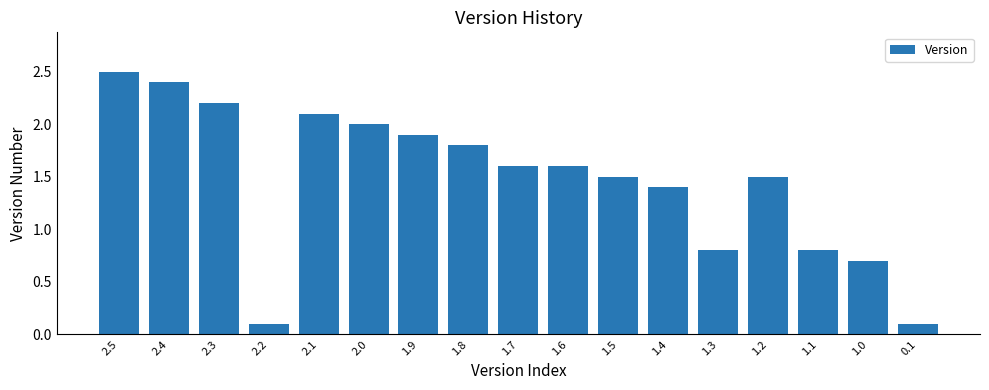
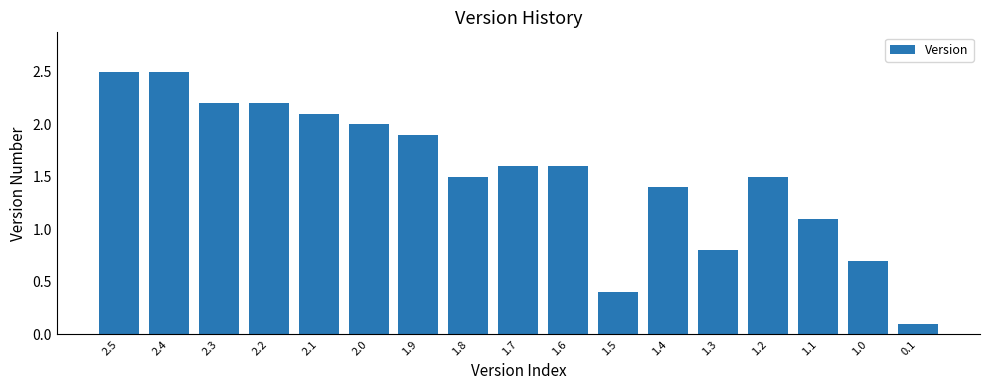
2.4: 2.4 -> 2.5
2.2: 0.1 -> 2.2
1.8: 1.8 -> 1.5
1.5: 1.5 -> 0.4
1.1: 0.8 -> 1.1
